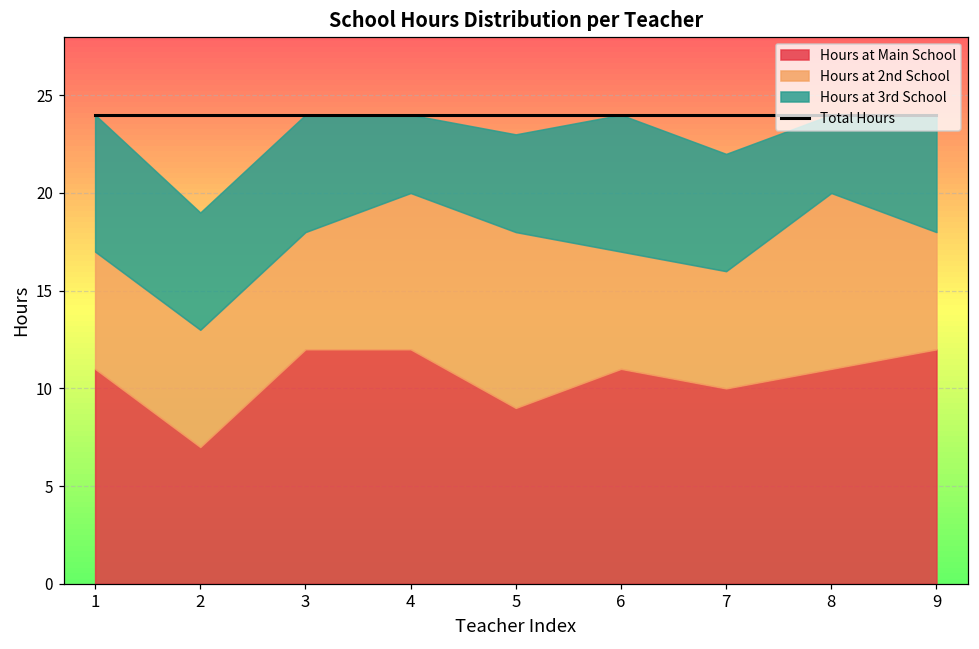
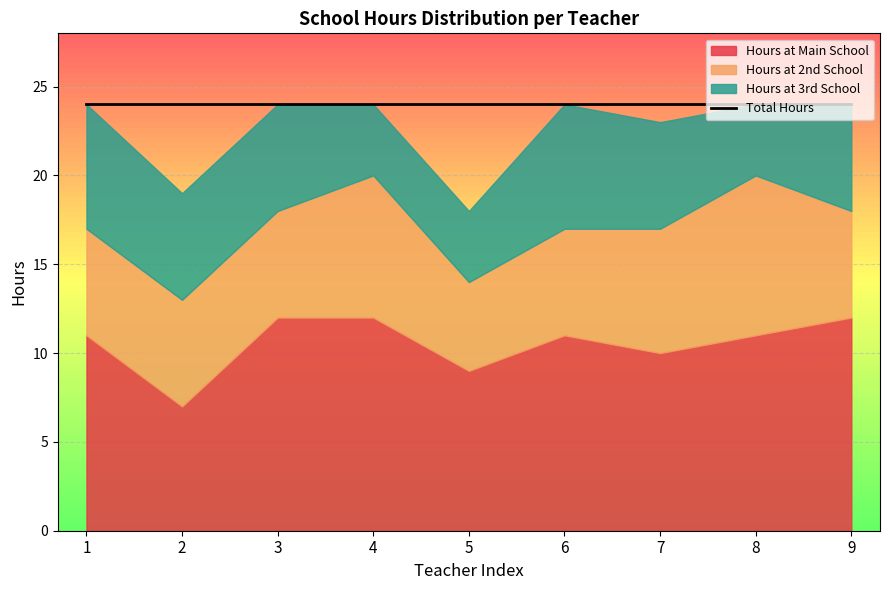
Hours at 2nd School, 5: 9 -> 5
Hours at 3rd School, 5: 5 -> 4
Hours at 2nd School, 7: 6 -> 7
